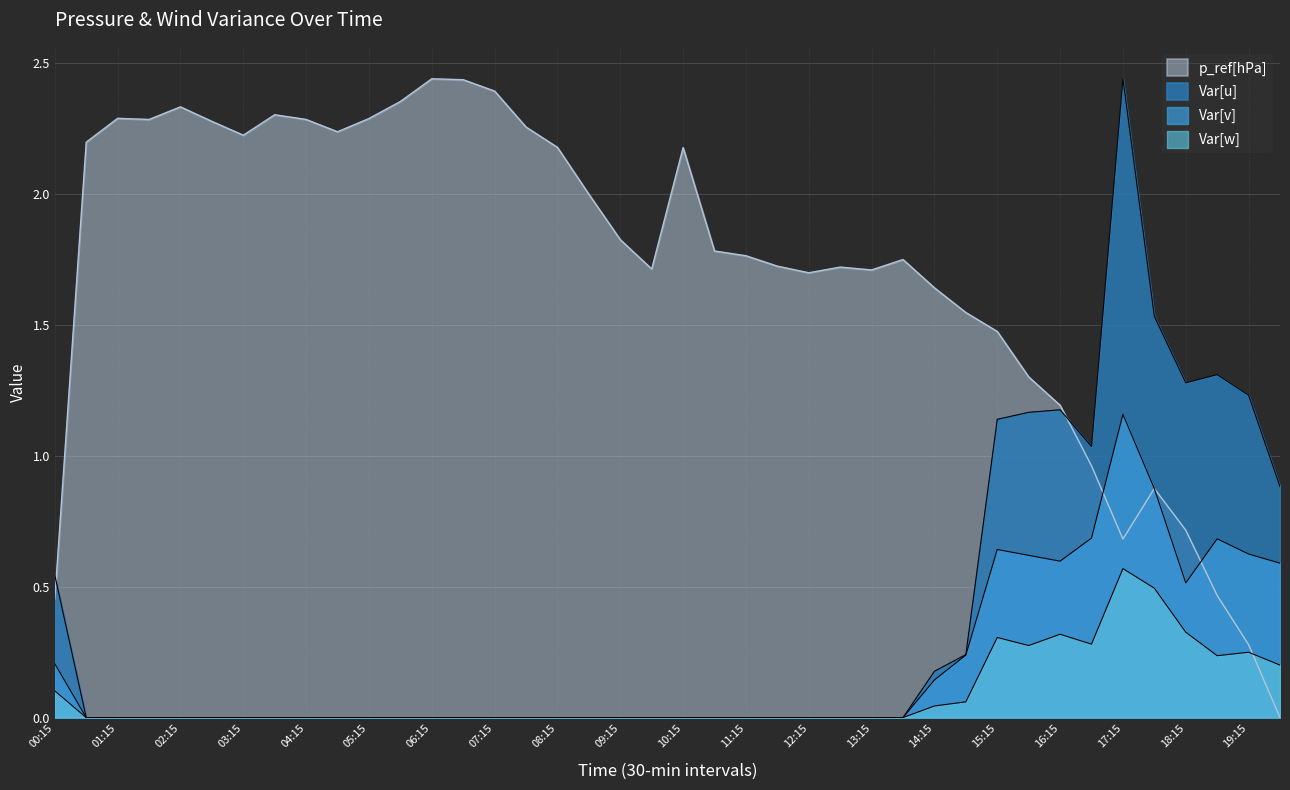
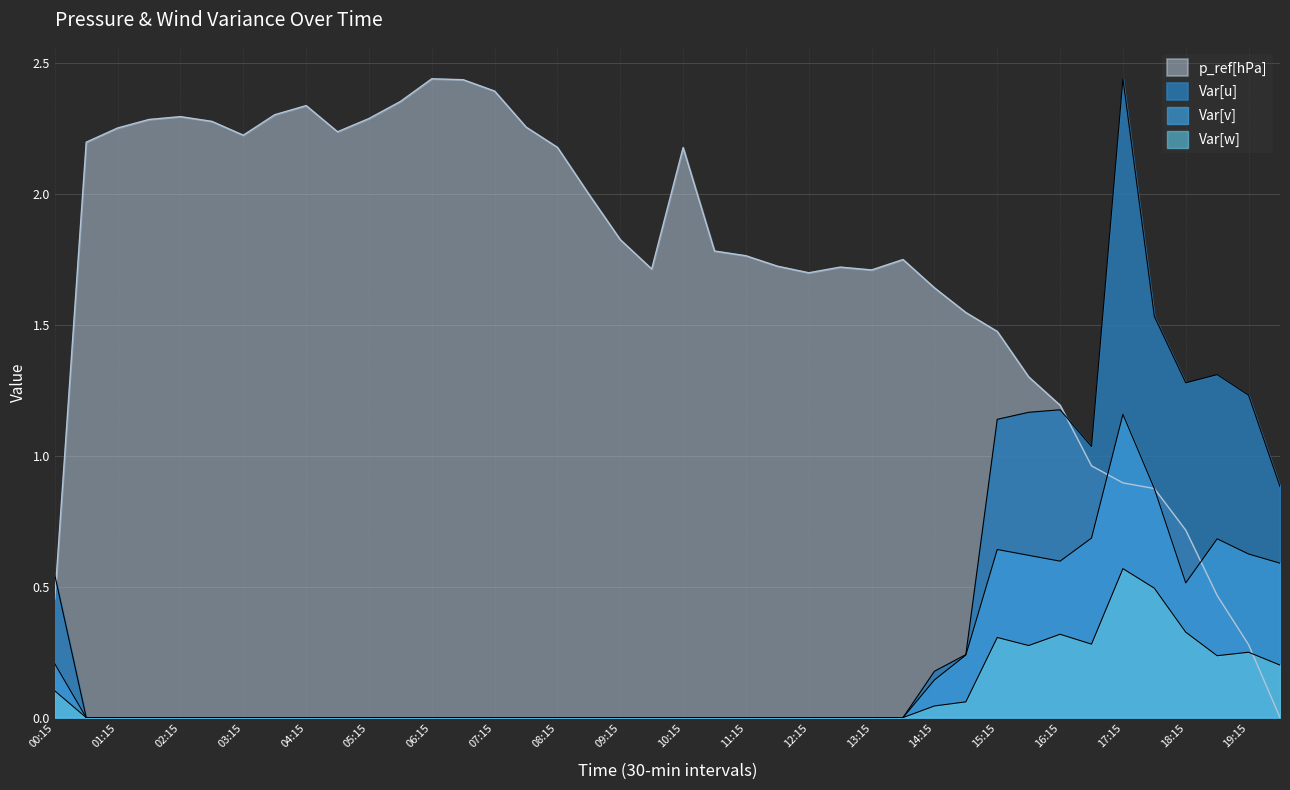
p_ref[hPa], 01:15: 2.29 -> 2.25
p_ref[hPa], 02:15: 2.33 -> 2.30
p_ref[hPa], 04:15: 2.29 -> 2.34
p_ref[hPa], 17:15: 0.68 -> 0.90
